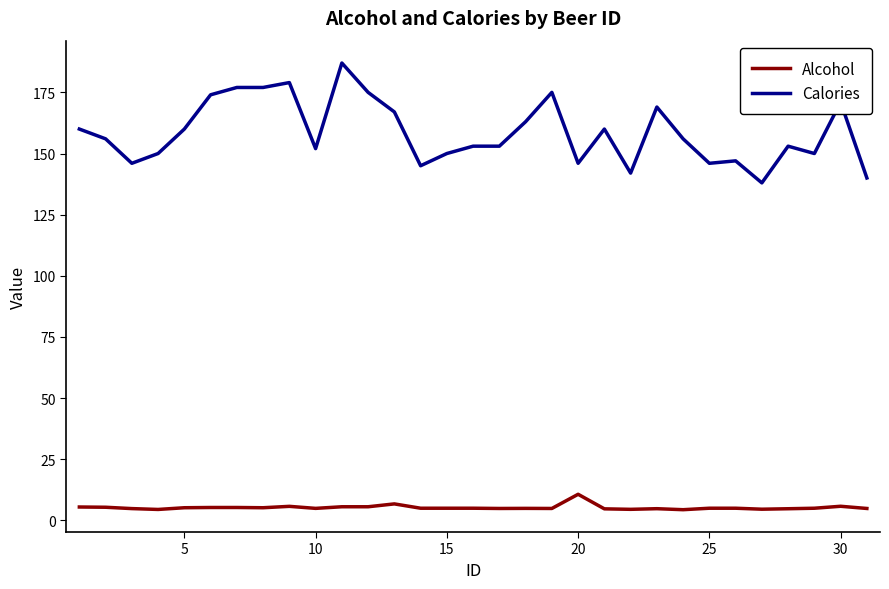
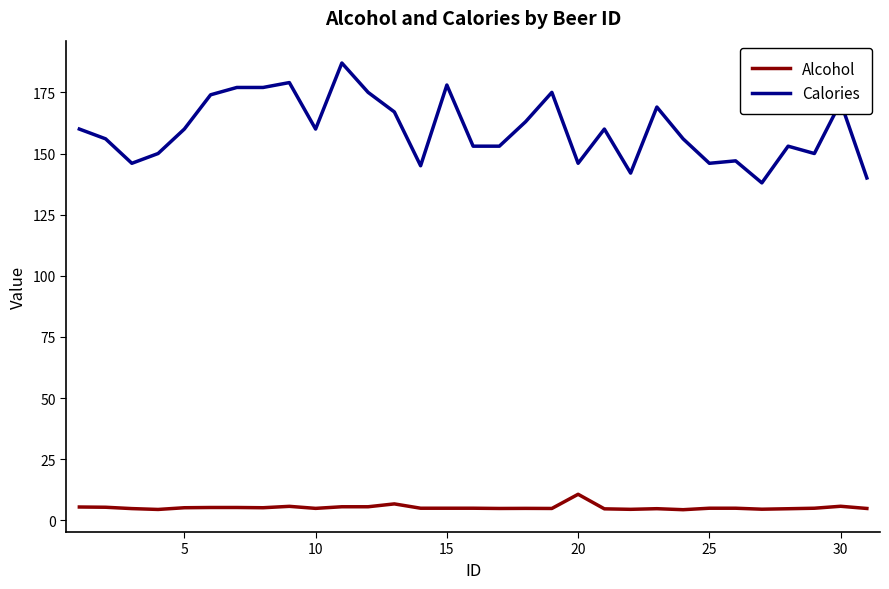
Calories, 10: 152 -> 160
Calories, 15: 150 -> 178
